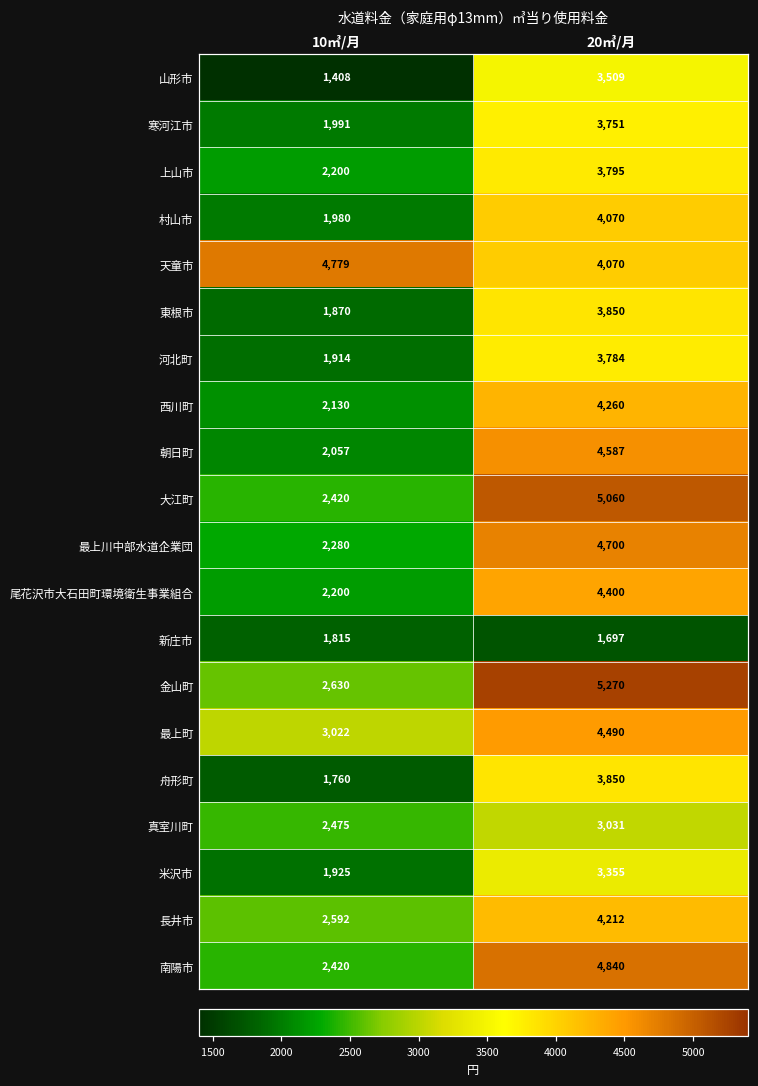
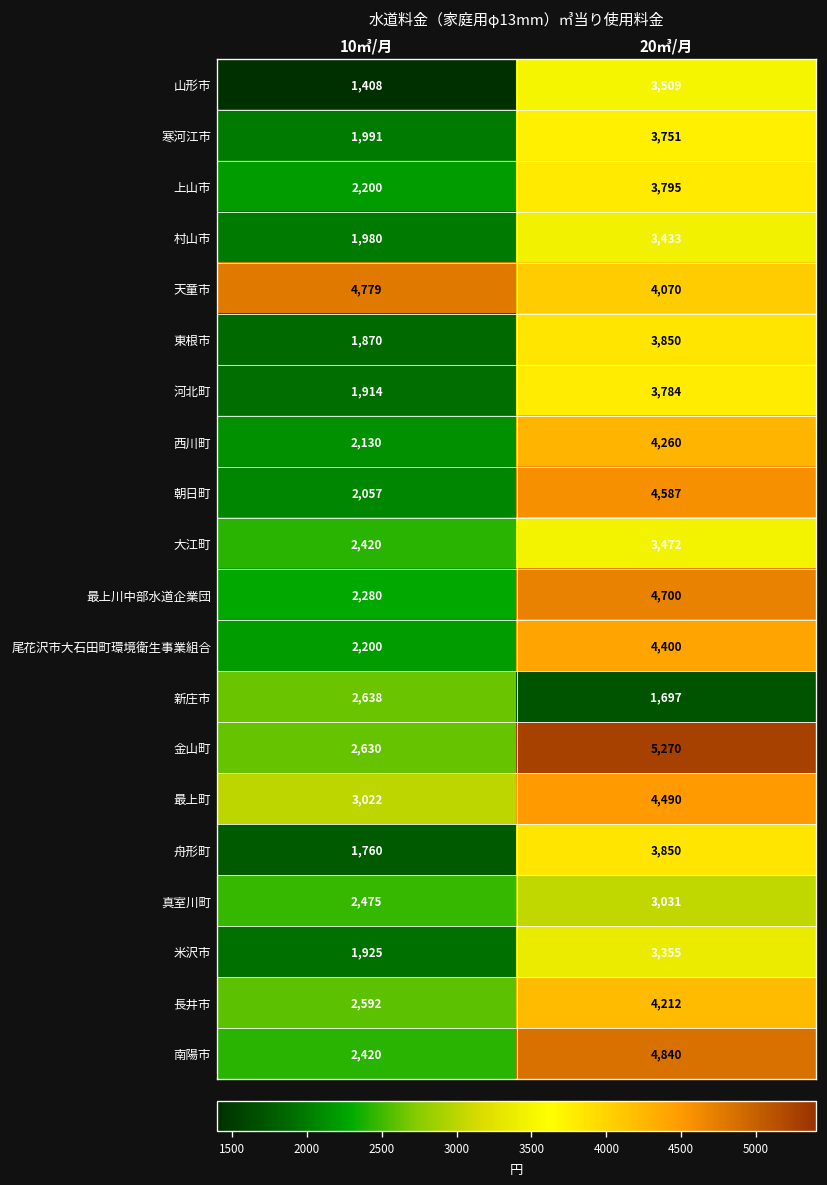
村山市, 20㎥/月: 4,070 -> 3,433
大江町, 20㎥/月: 5,060 -> 3,472
新庄市, 10㎥/月: 1,815 -> 2,638
